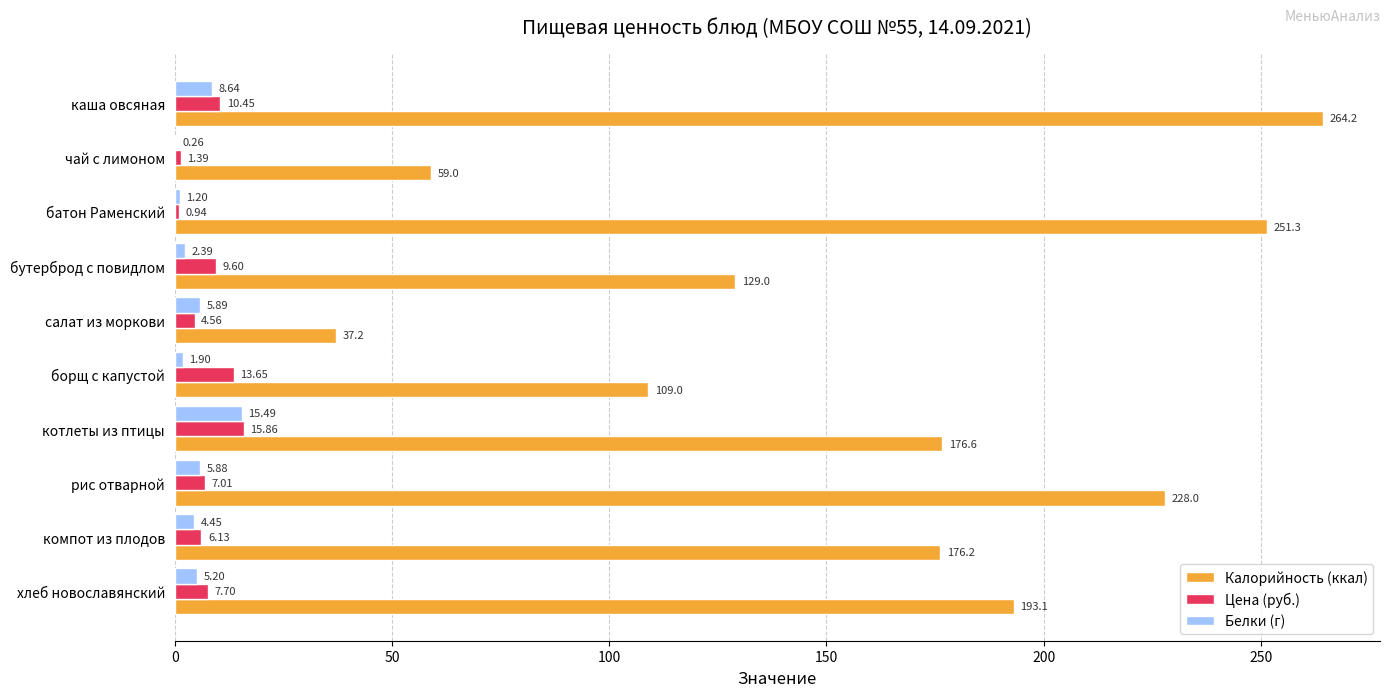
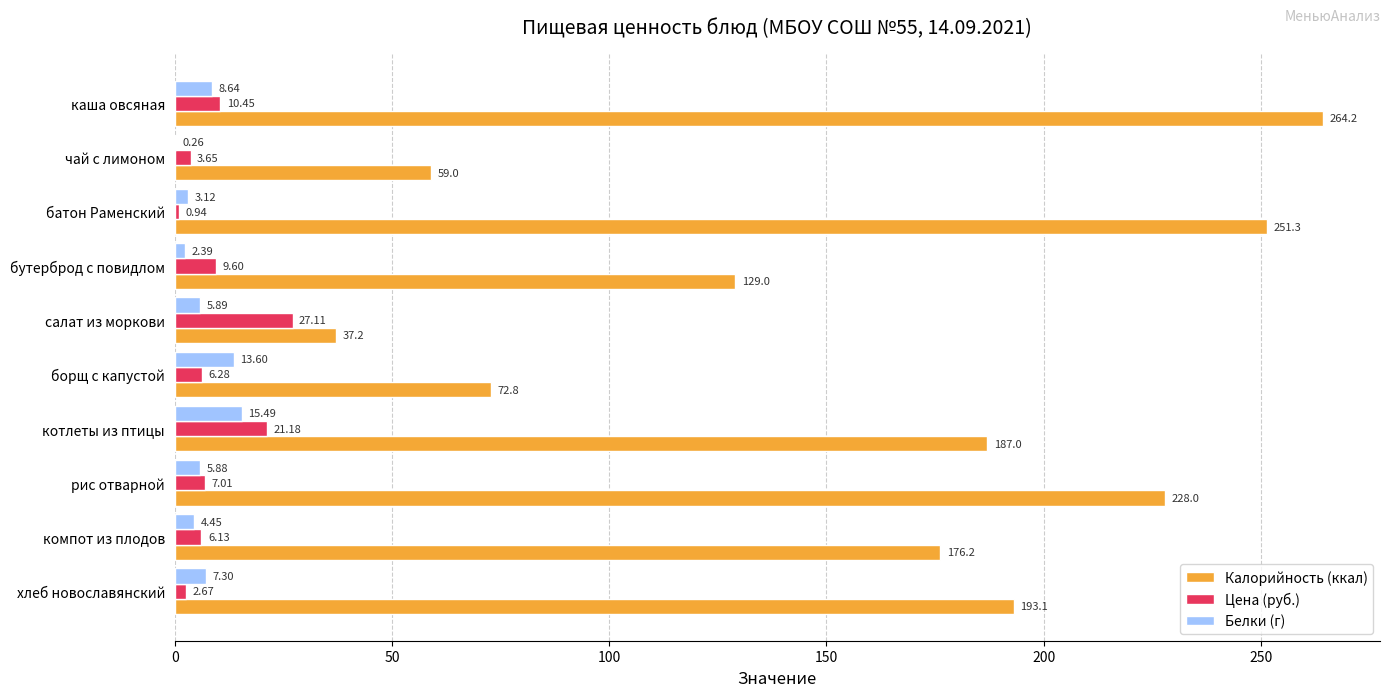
Цена (руб.), чай с лимоном: 1.39 -> 3.65
Белки (г), батон Раменский: 1.20 -> 3.12
Цена (руб.), салат из моркови: 4.56 -> 27.11
Белки (г), борщ с капустой: 1.90 -> 13.60
Цена (руб.), борщ с капустой: 13.65 -> 6.28
Калорийность (ккал), борщ с капустой: 109.0 -> 72.8
Цена (руб.), котлеты из птицы: 15.86 -> 21.18
Калорийность (ккал), котлеты из птицы: 176.6 -> 187.0
Белки (г), хлеб новославянский: 5.20 -> 7.30
Цена (руб.), хлеб новославянский: 7.70 -> 2.67
